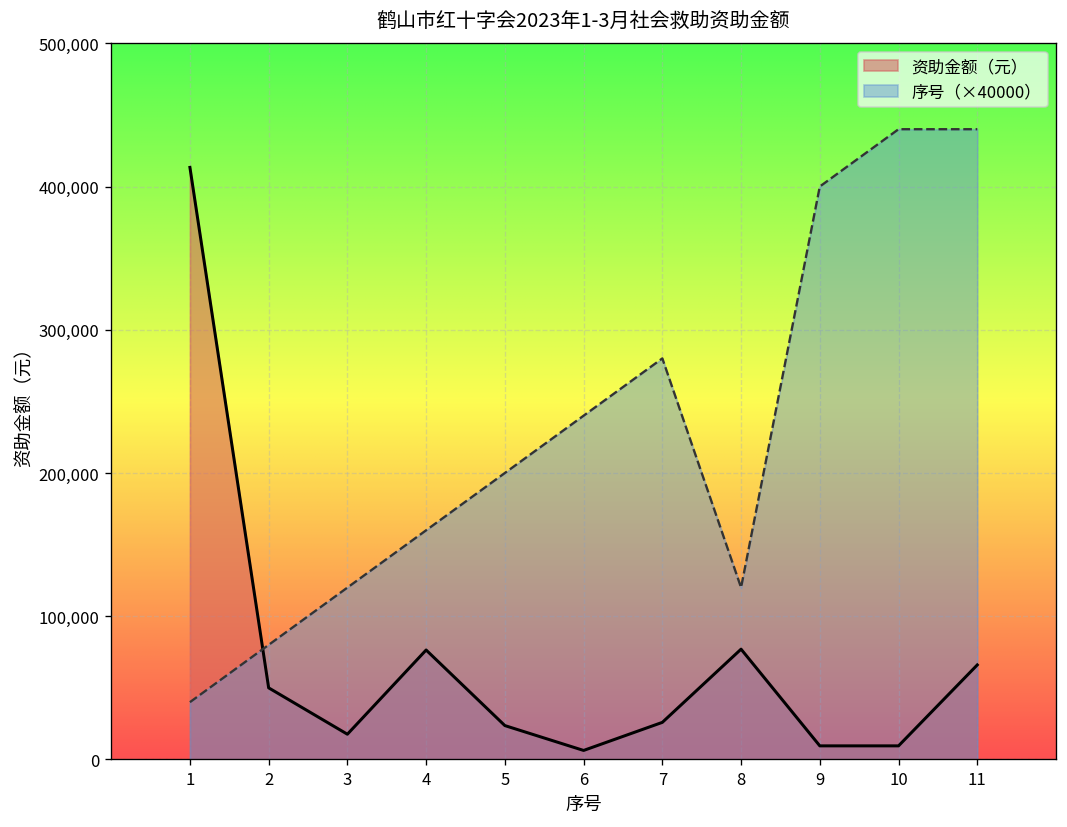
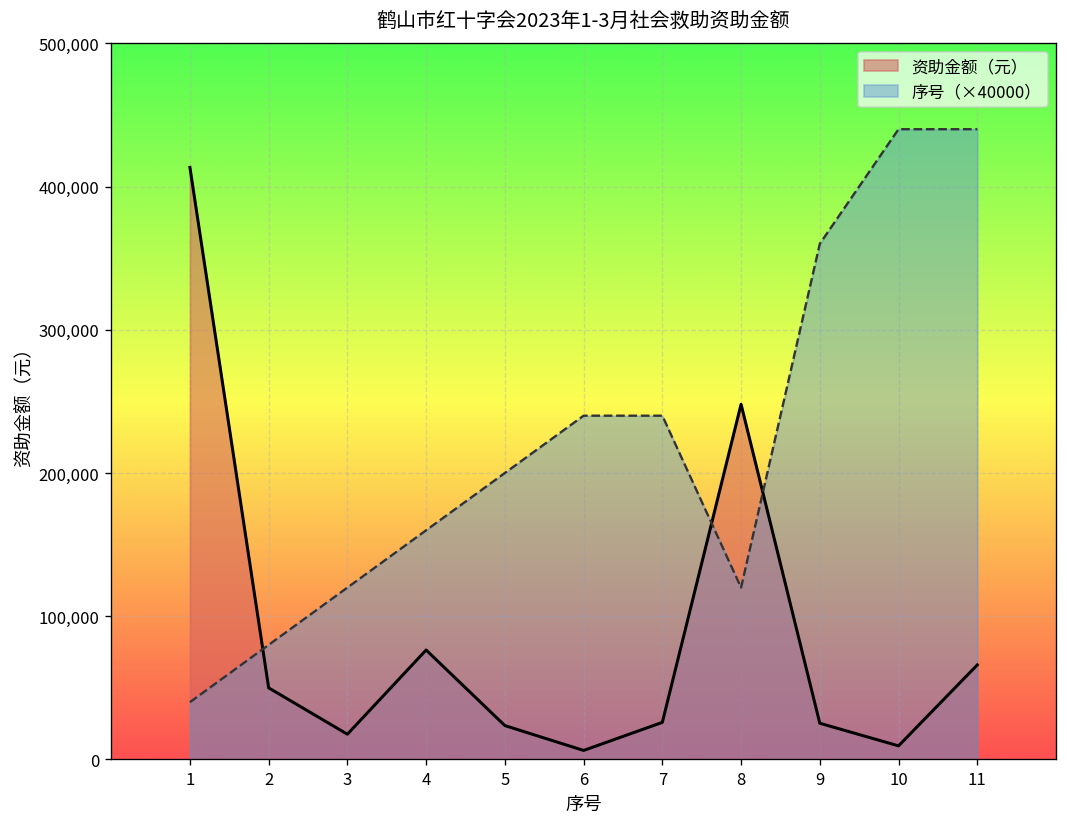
序号（×40000）, 7: 280,000 -> 240,000
资助金额（元）, 8: 77,000 -> 248,000
资助金额（元）, 9: 10,000 -> 25,000
序号（×40000）, 9: 400,000 -> 360,000
